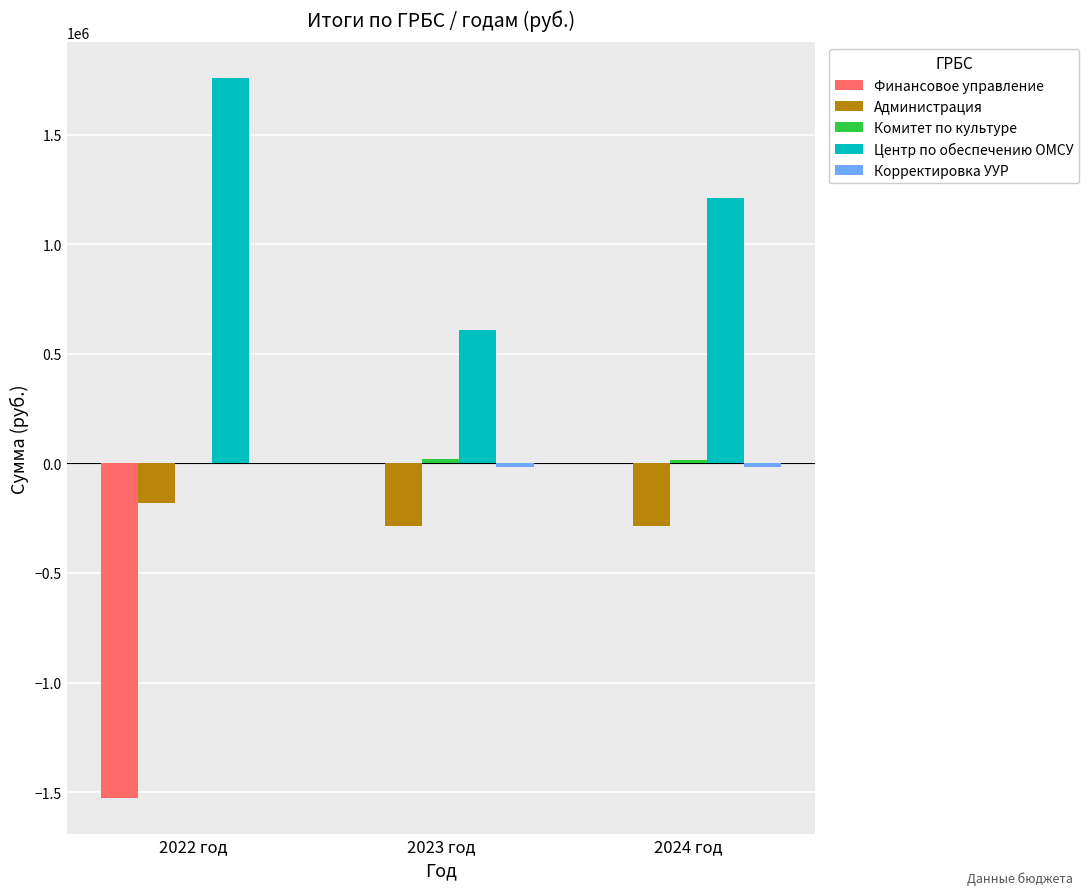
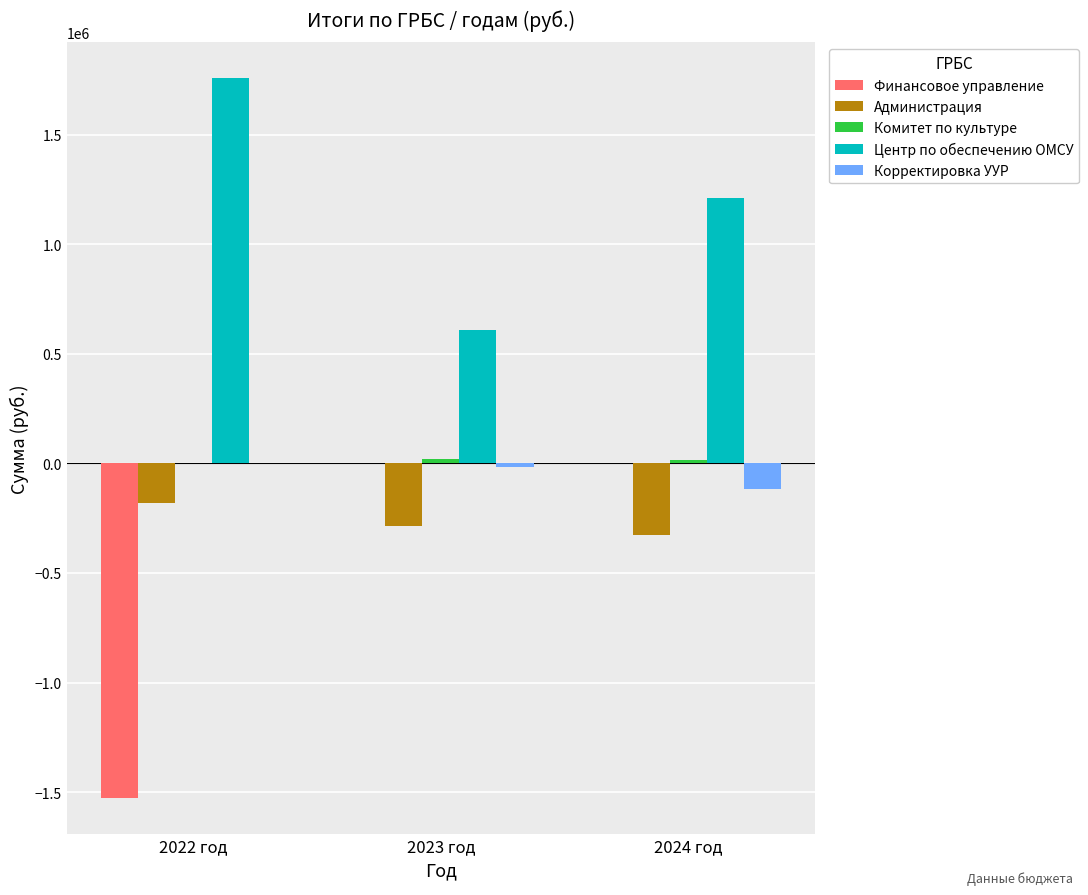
Администрация, 2024 год: -280000 -> -330000
Корректировка УУР, 2024 год: -20000 -> -120000
